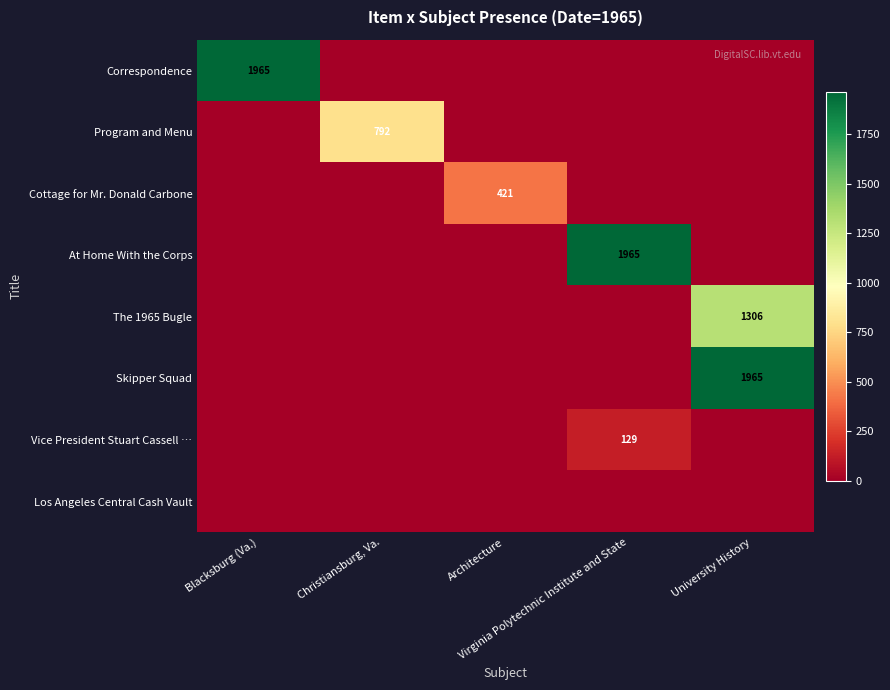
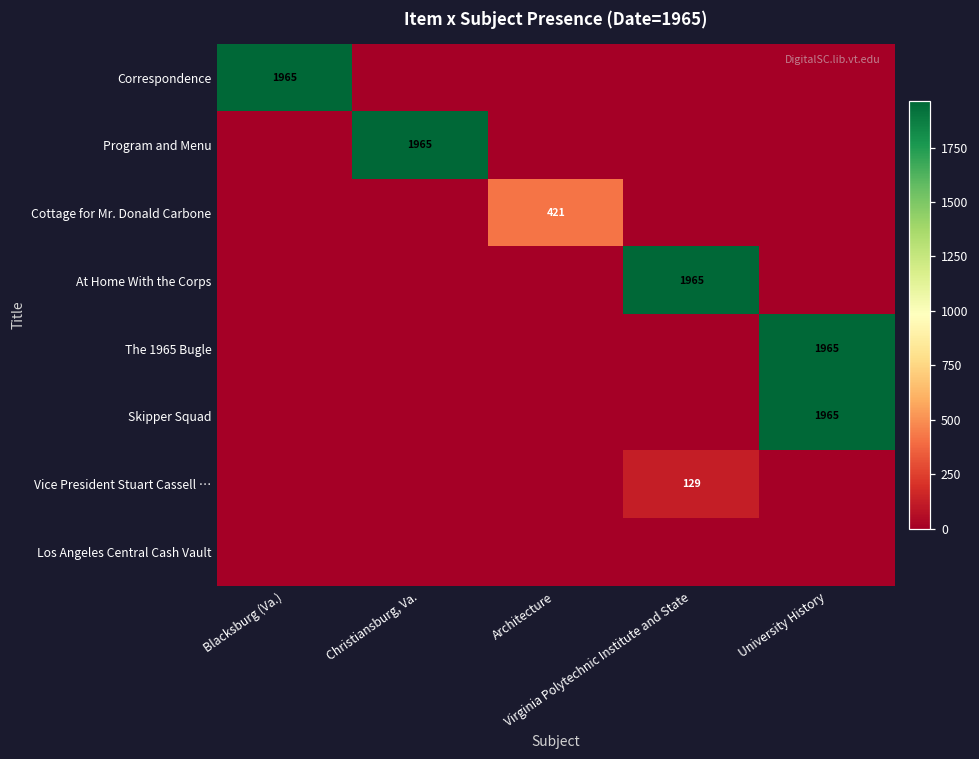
Program and Menu, Christiansburg, Va.: 792 -> 1965
The 1965 Bugle, University History: 1306 -> 1965
